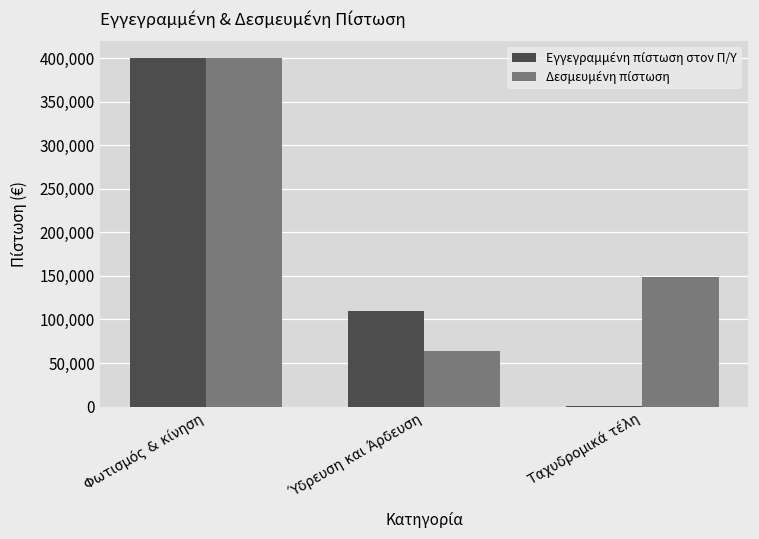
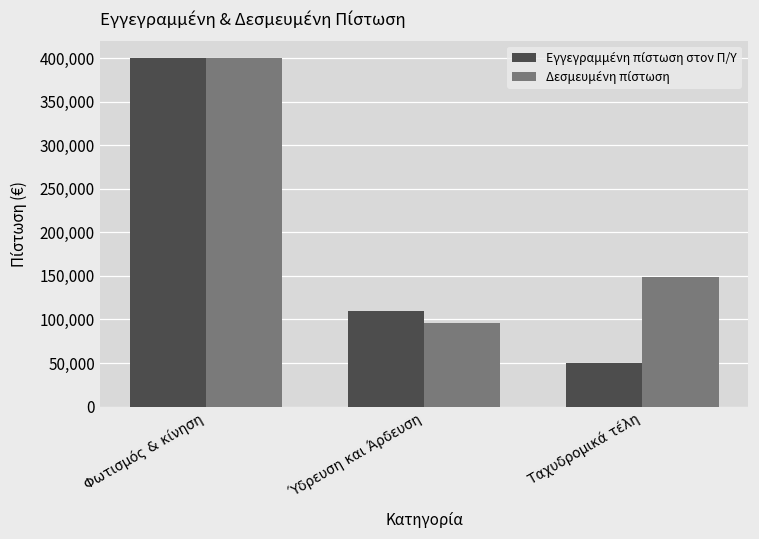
Δεσμευμένη πίστωση, Ύδρευση και Άρδευση: 60,000 -> 100,000
Εγγεγραμμένη πίστωση στον Π/Υ, Ταχυδρομικά τέλη: 0 -> 50,000
